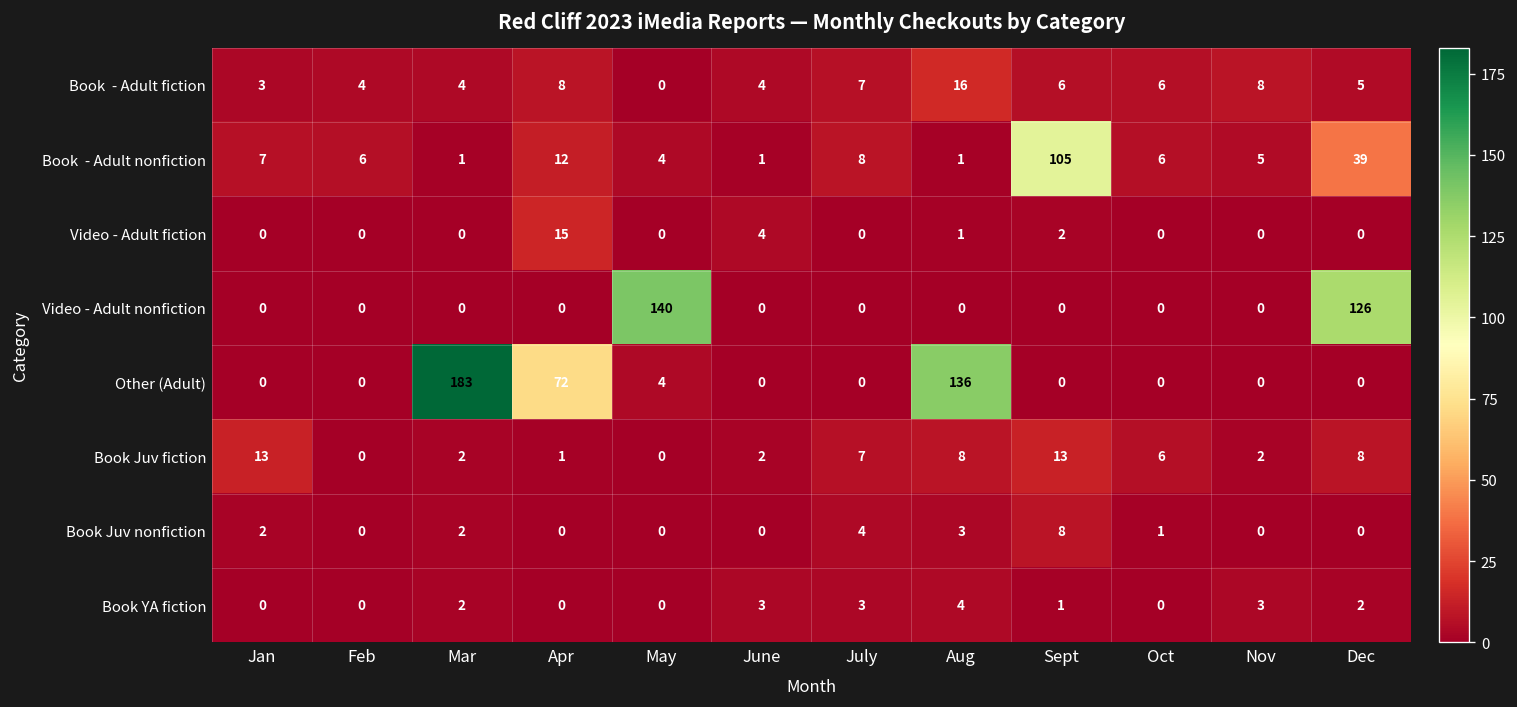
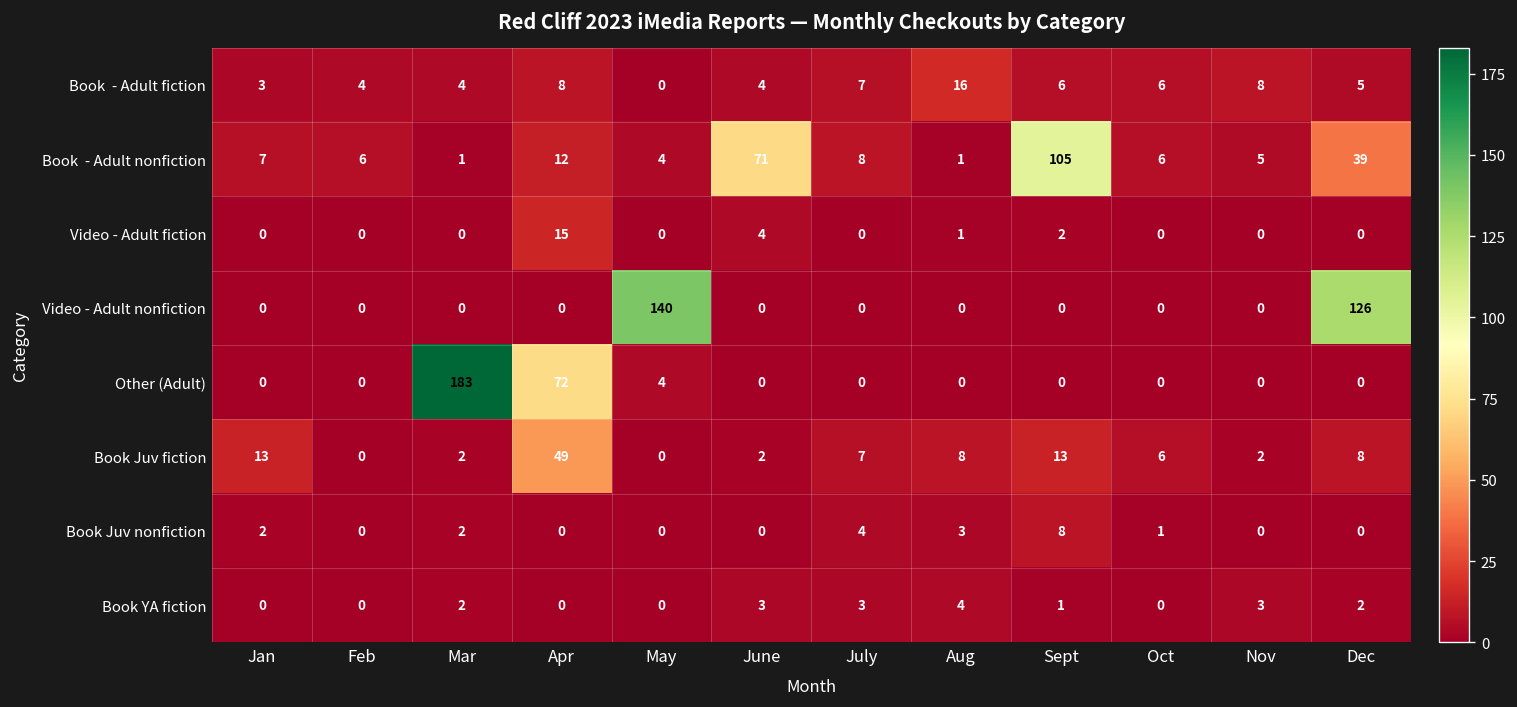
Book - Adult nonfiction, June: 1 -> 71
Other (Adult), Aug: 136 -> 0
Book Juv fiction, Apr: 1 -> 49
